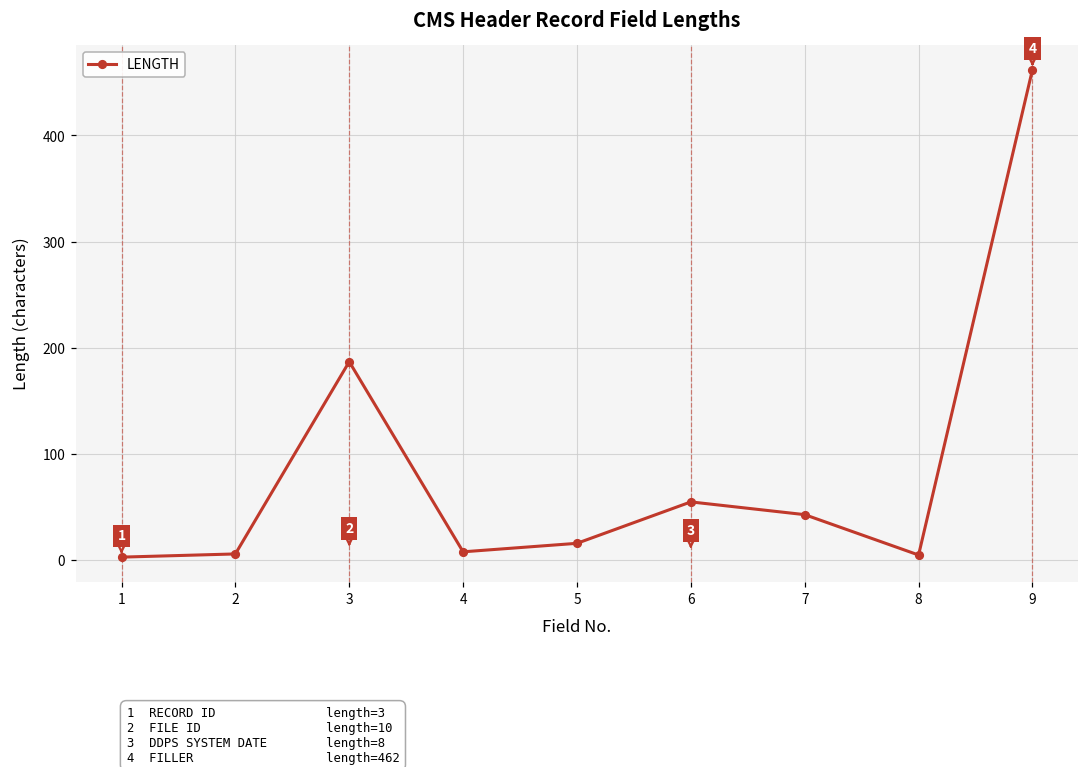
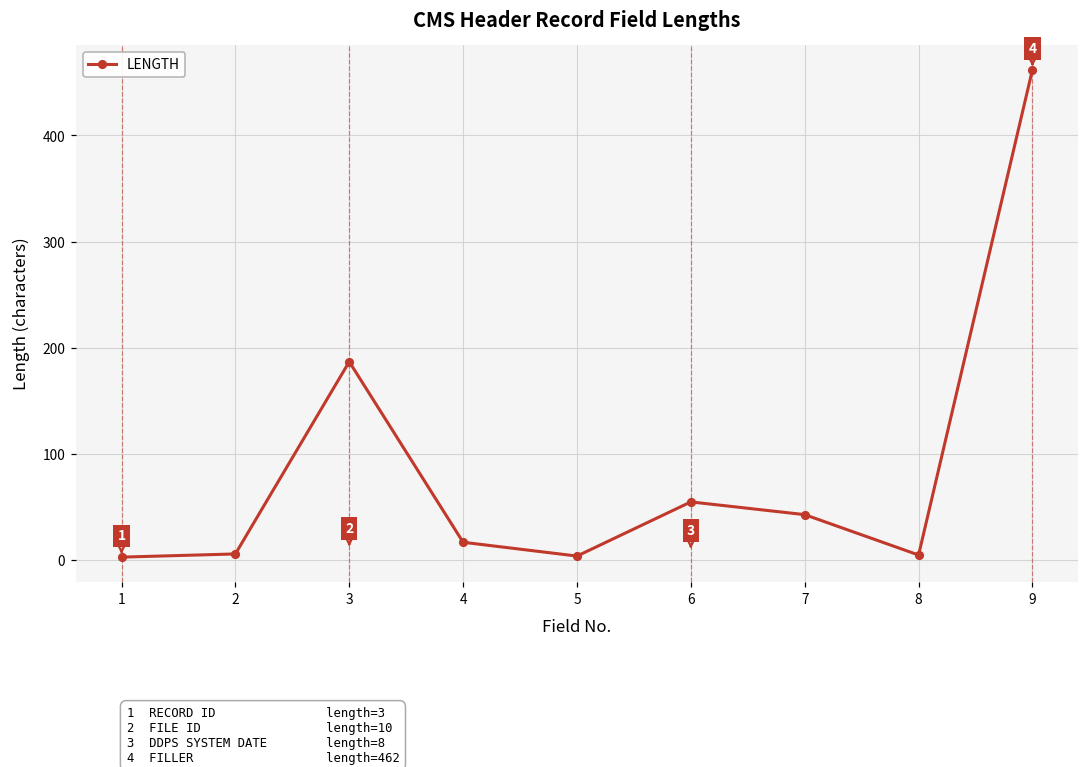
4: 10 -> 20
5: 20 -> 0
